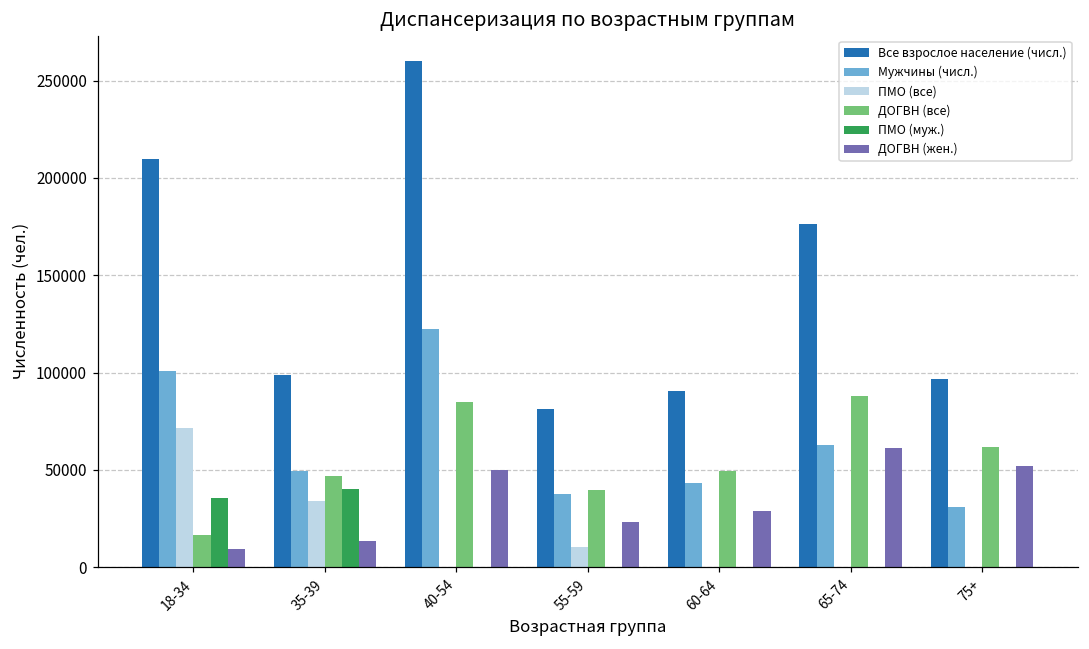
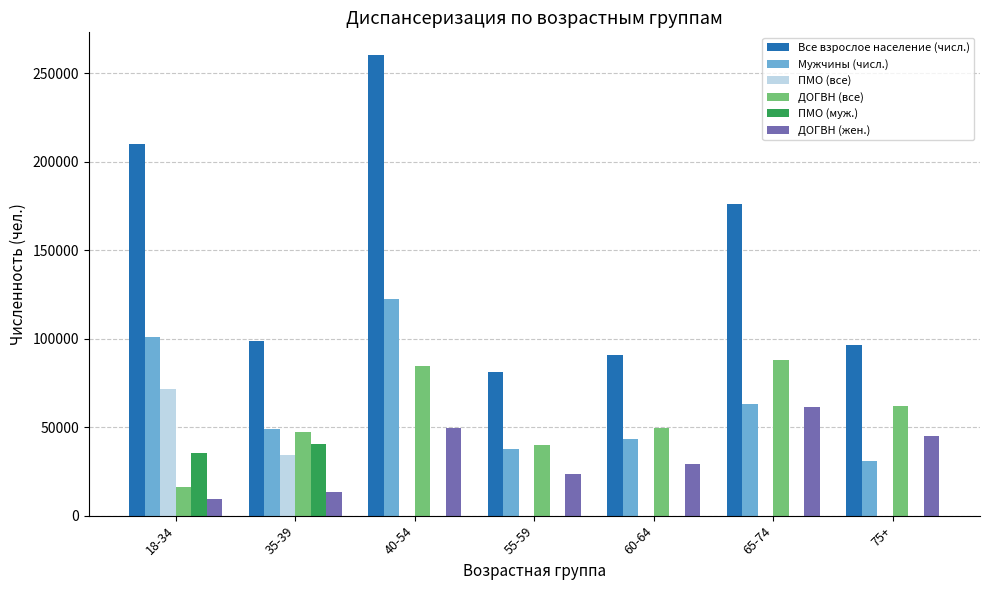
ПМО (все), 55-59: 10000 -> 0
ДОГВН (жен.), 75+: 52000 -> 45000
